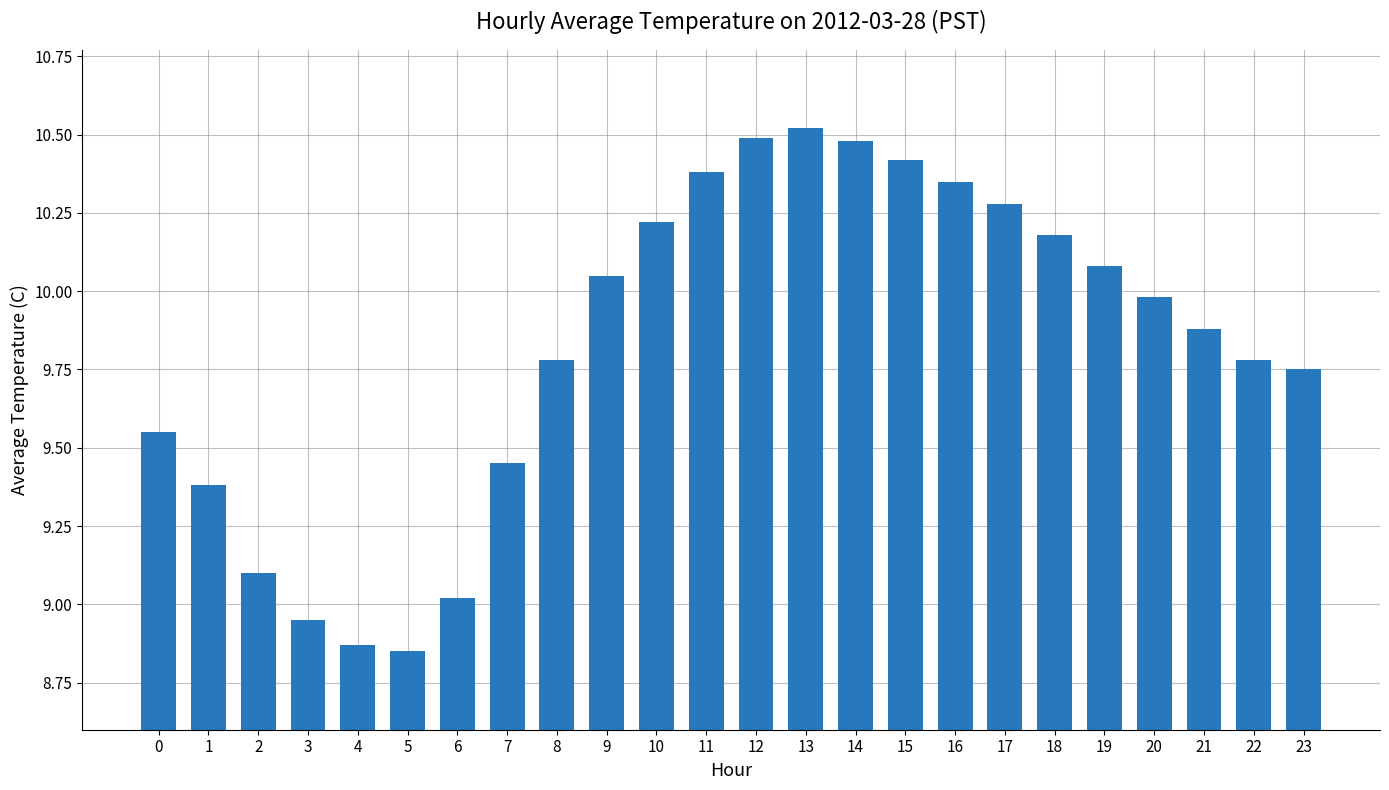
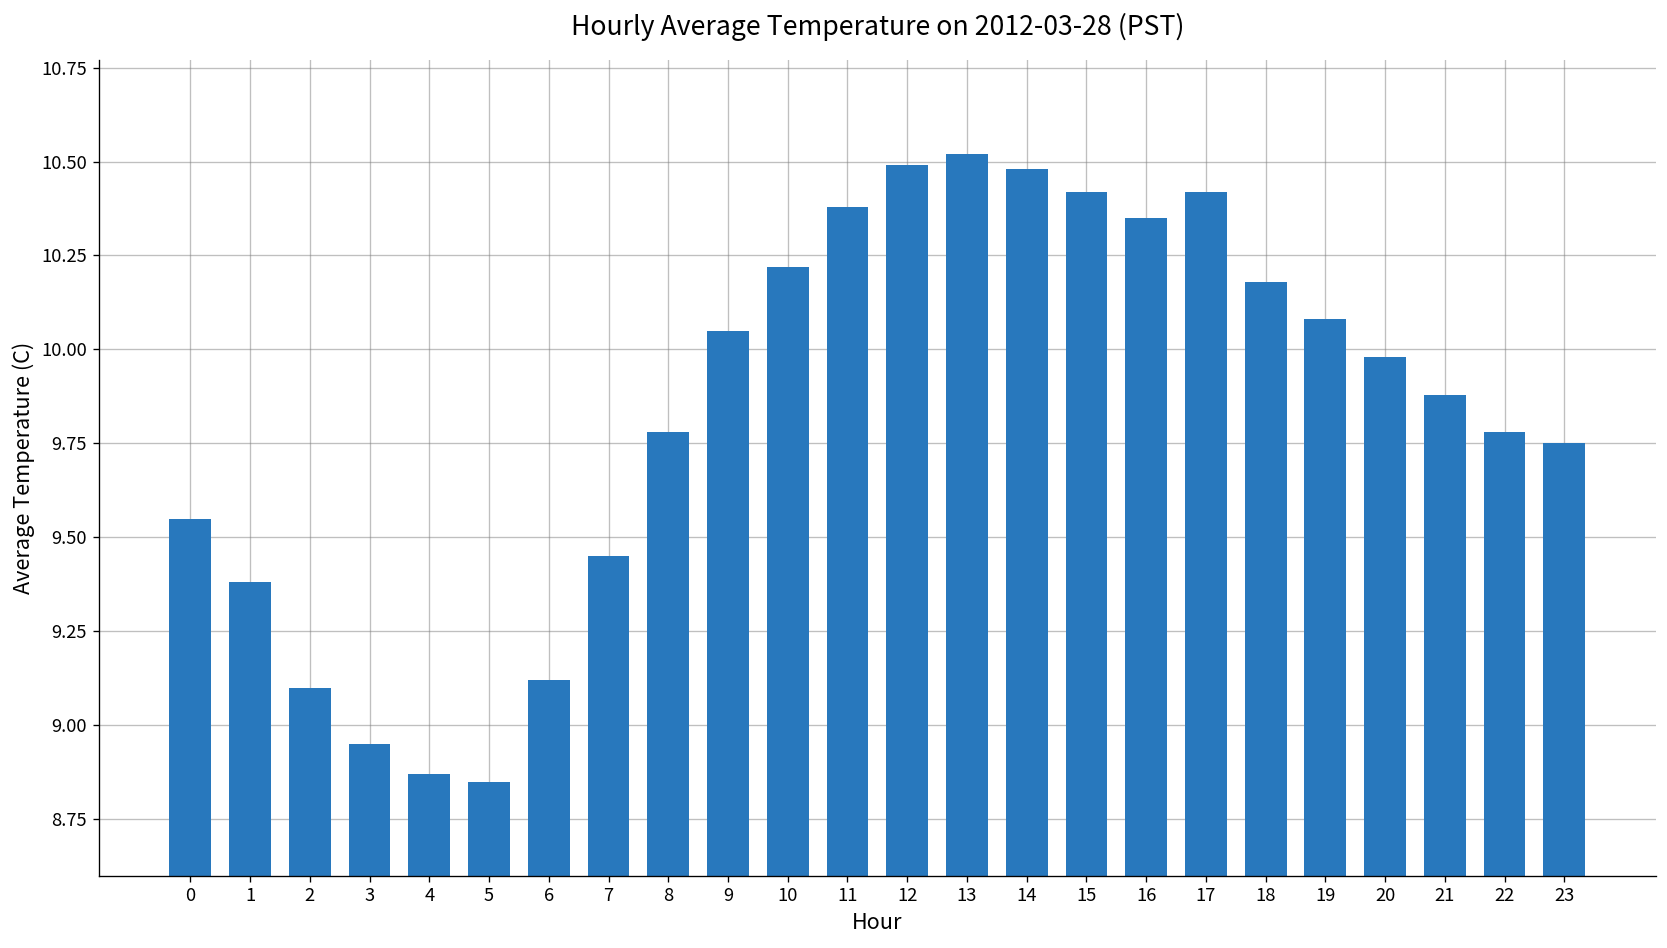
6: 9.02 -> 9.12
17: 10.28 -> 10.42
